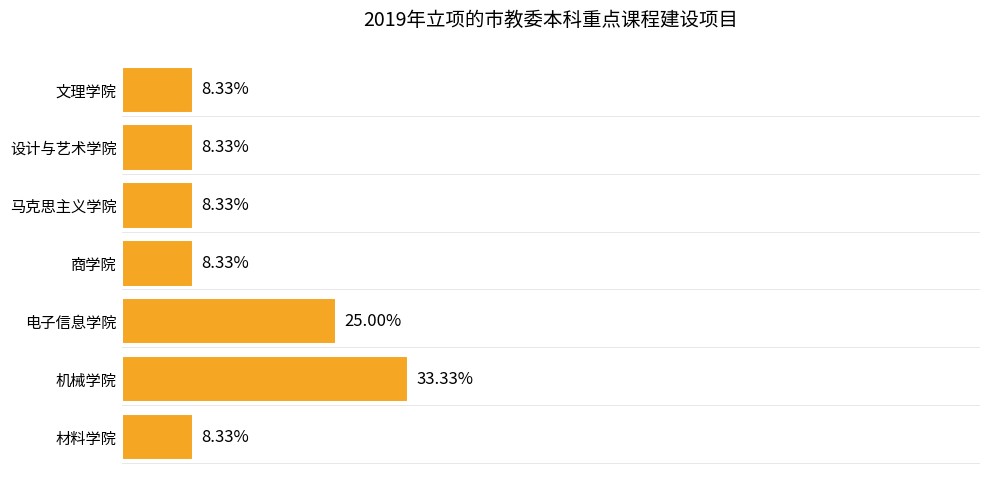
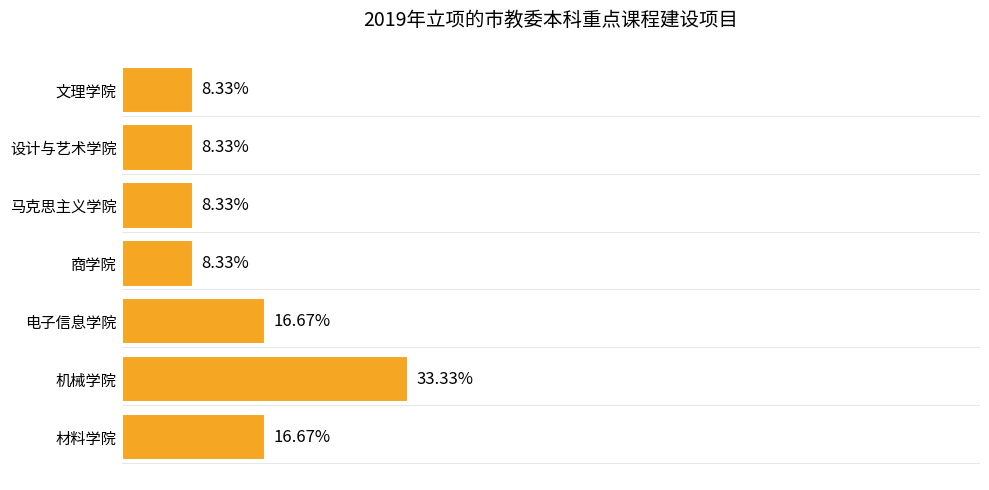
电子信息学院: 25.00% -> 16.67%
材料学院: 8.33% -> 16.67%
